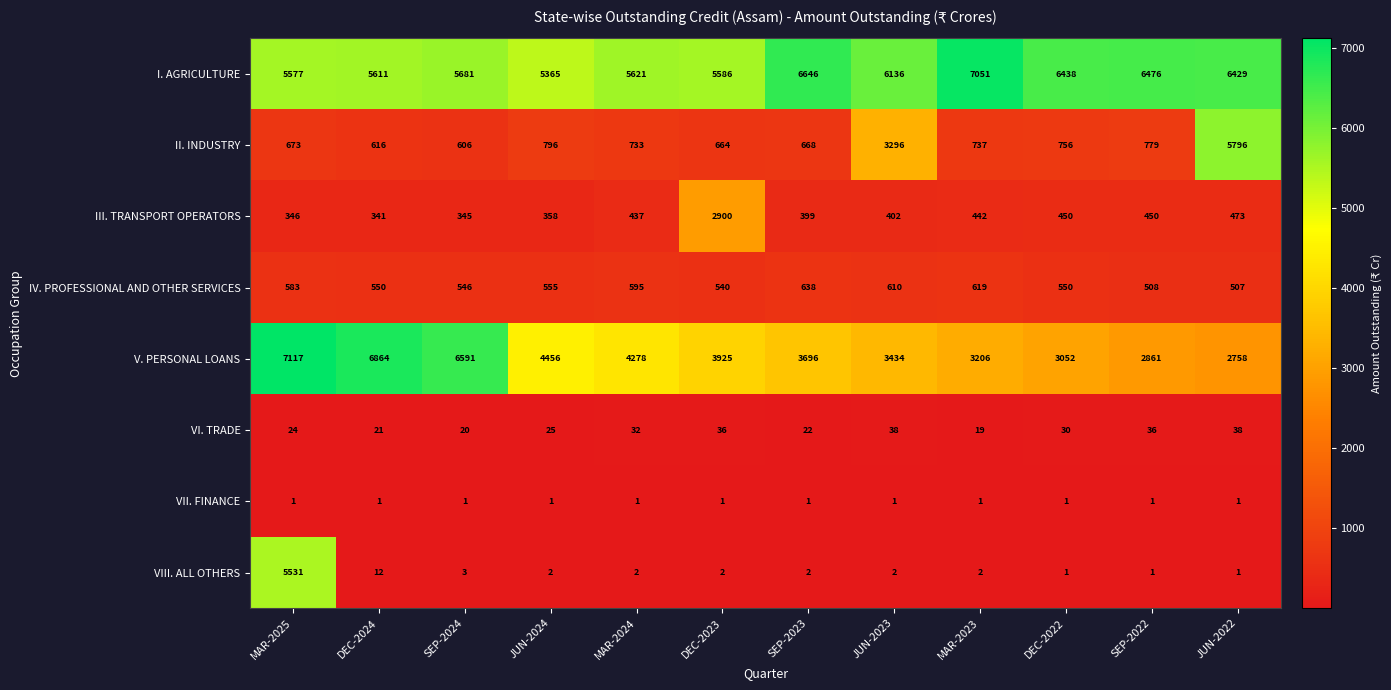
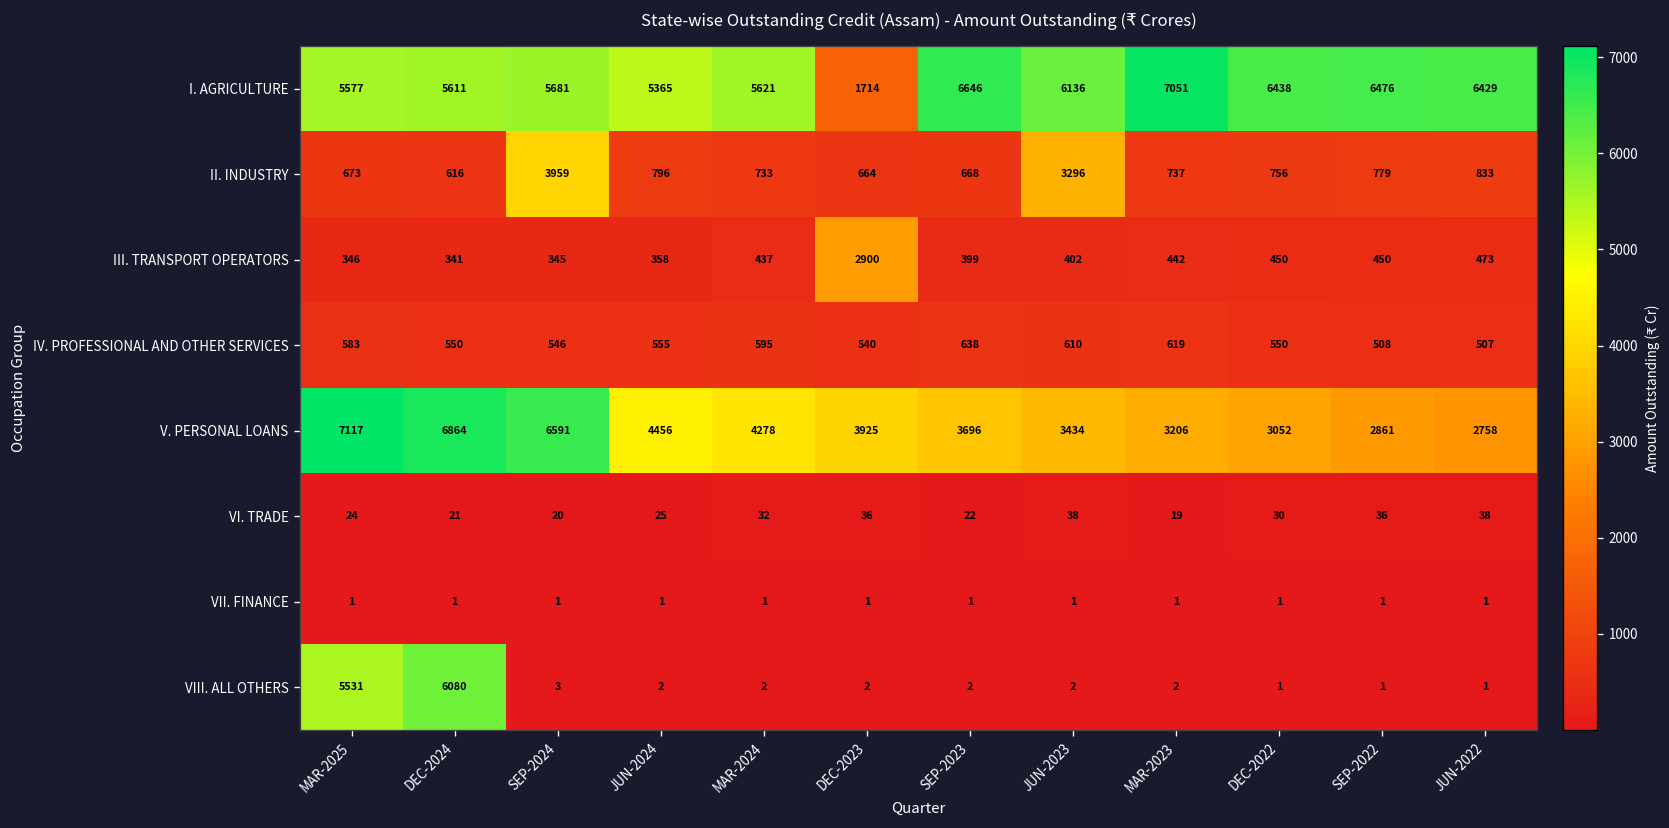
I. AGRICULTURE, DEC-2023: 5586 -> 1714
II. INDUSTRY, SEP-2024: 606 -> 3959
II. INDUSTRY, JUN-2022: 5796 -> 833
VIII. ALL OTHERS, DEC-2024: 12 -> 6080
